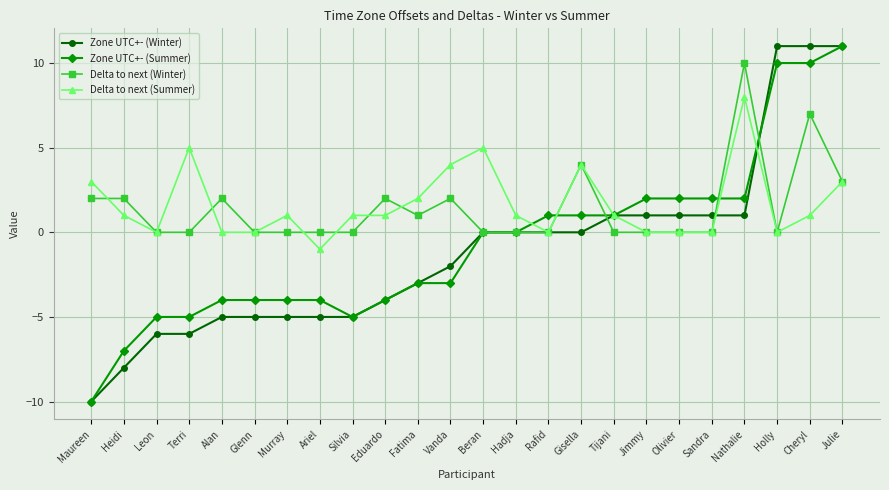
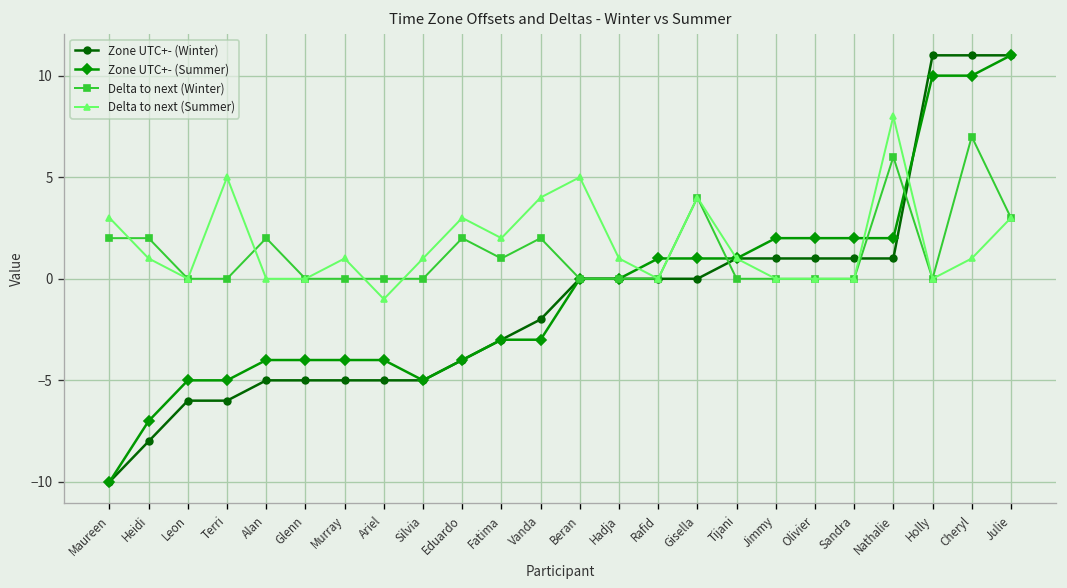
Delta to next (Summer), Eduardo: 1 -> 3
Delta to next (Winter), Nathalie: 10 -> 6
